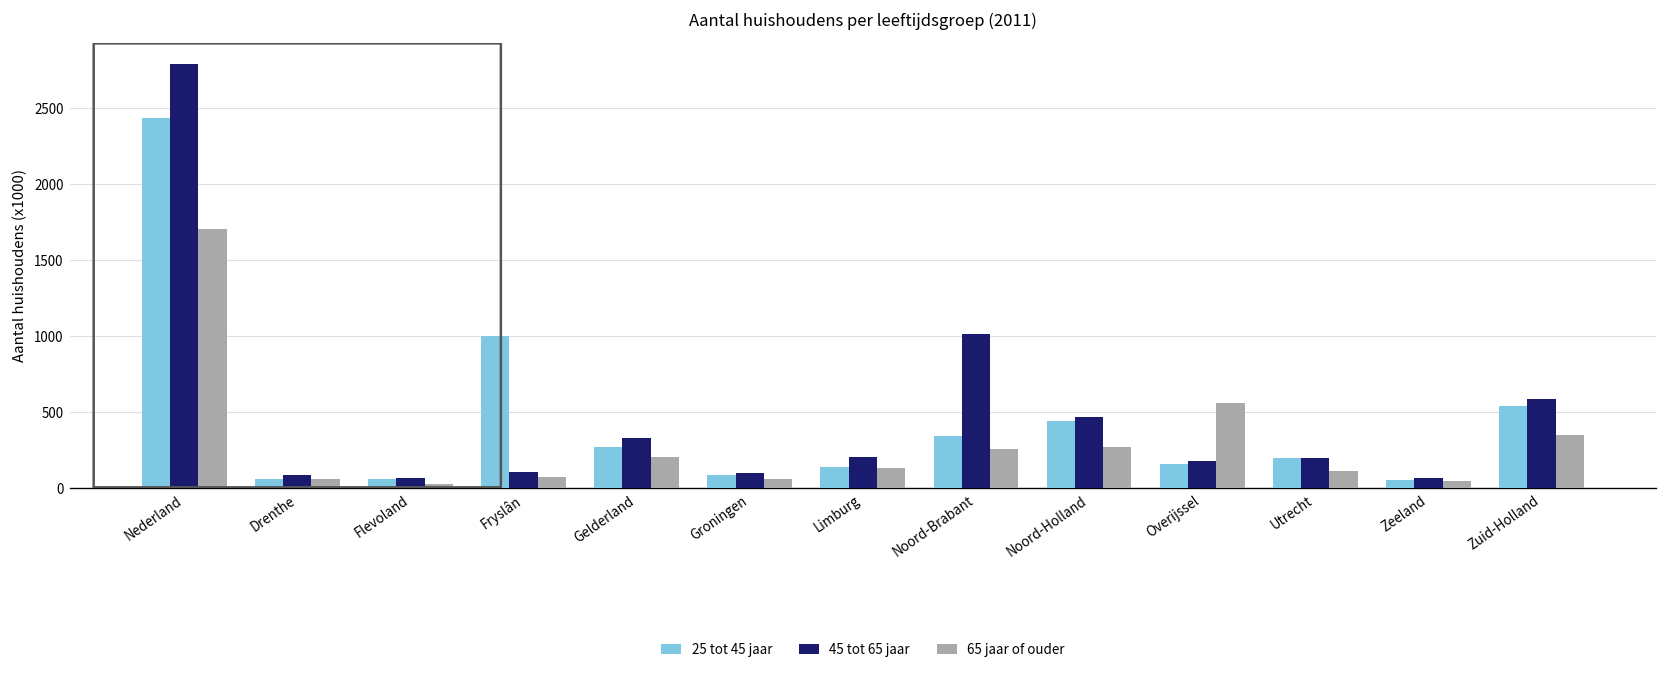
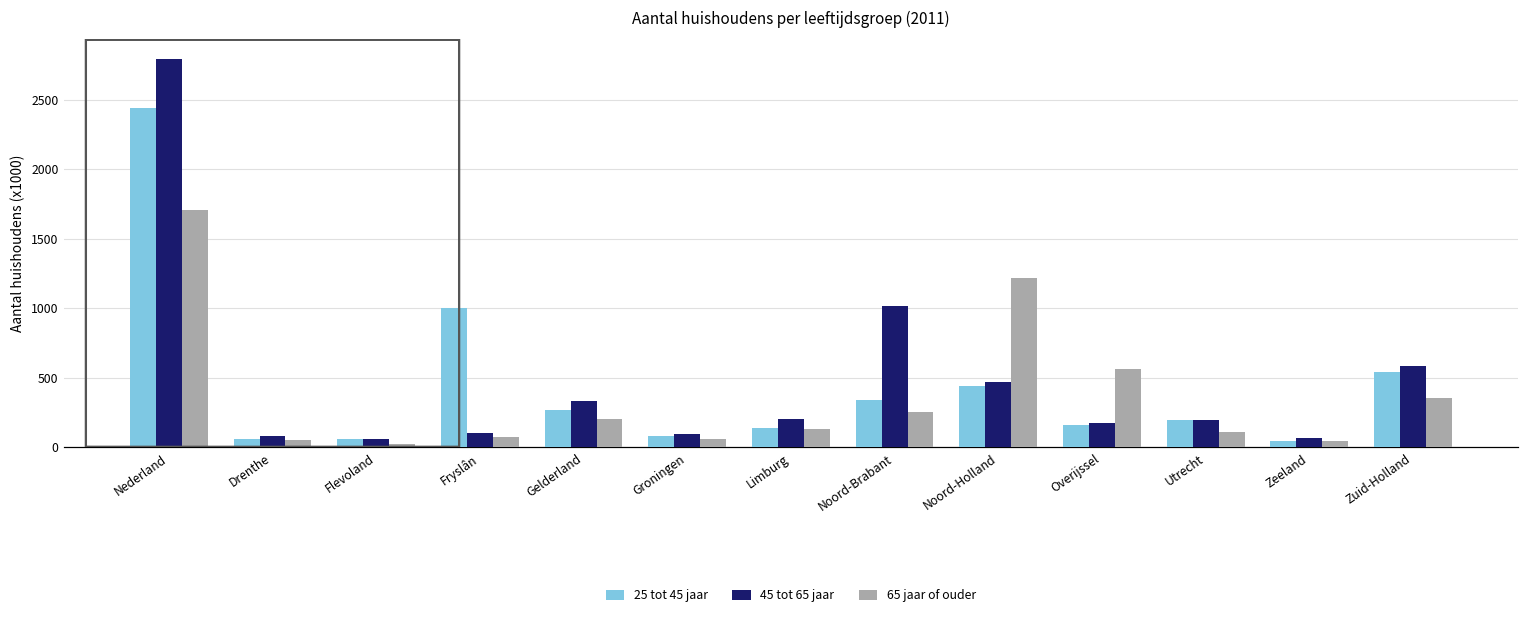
65 jaar of ouder, Noord-Holland: 270 -> 1220
